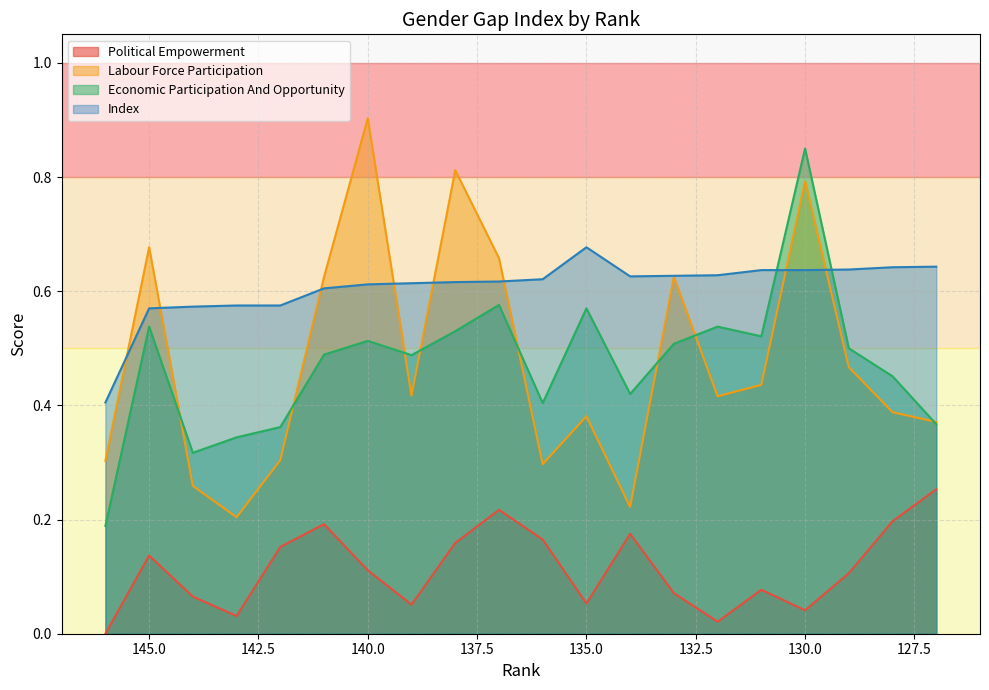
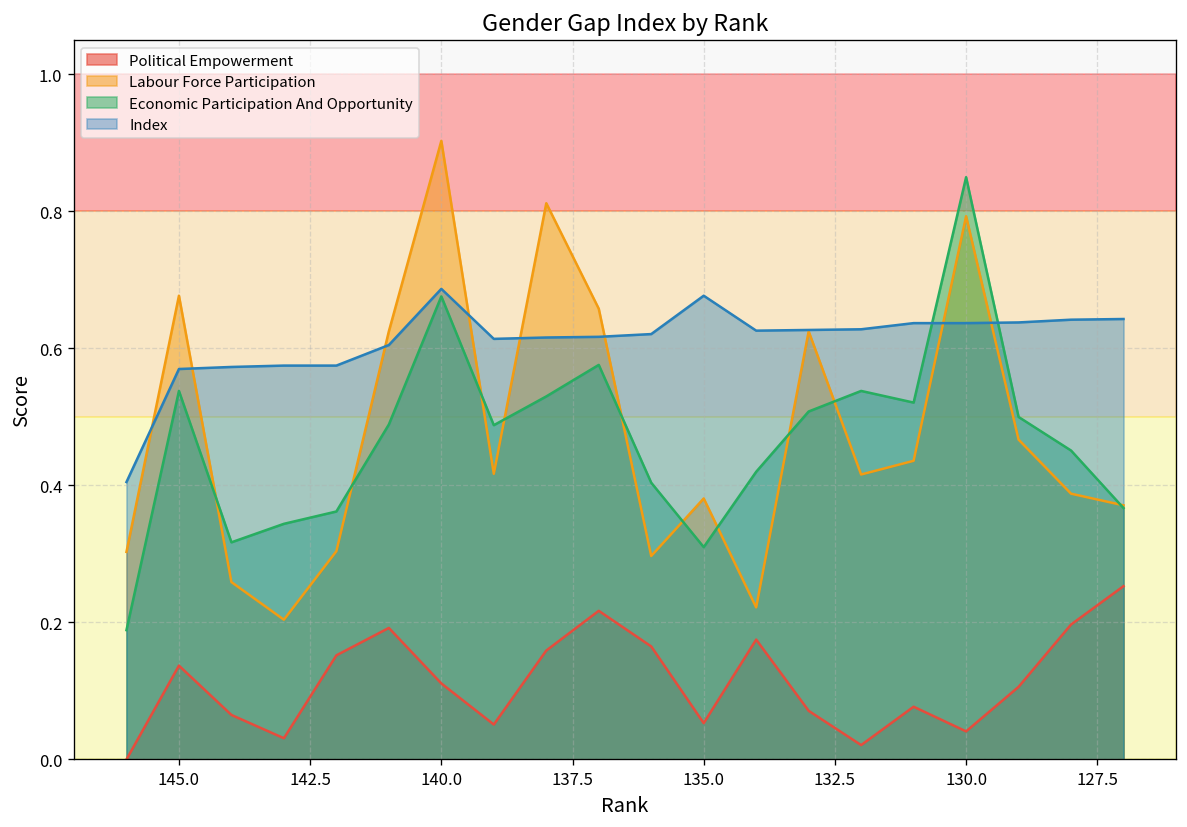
Economic Participation And Opportunity, 140.0: 0.51 -> 0.68
Index, 140.0: 0.61 -> 0.69
Economic Participation And Opportunity, 135.0: 0.57 -> 0.31
